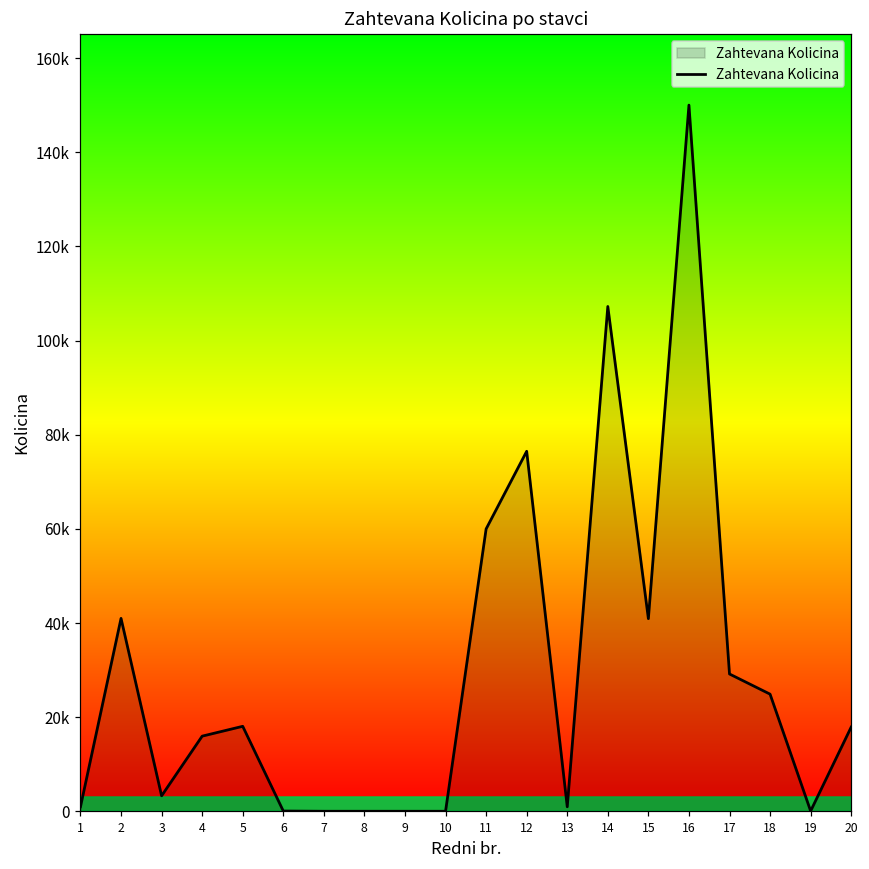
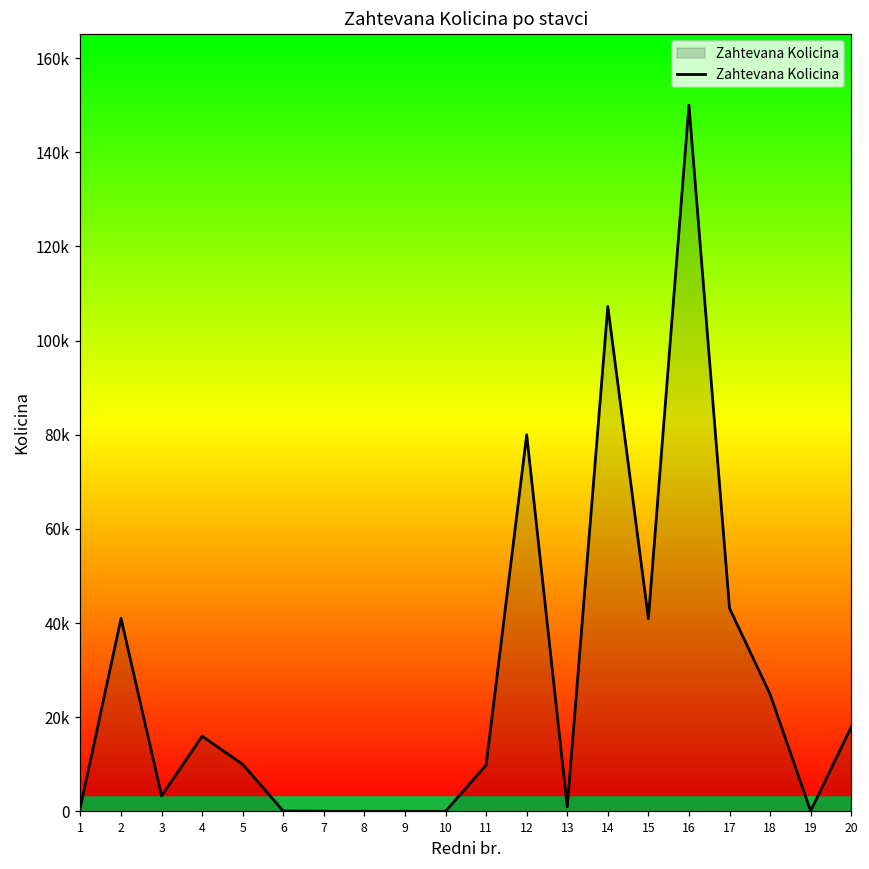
5: 18000 -> 10000
11: 60000 -> 10000
12: 76000 -> 80000
17: 29000 -> 43000
